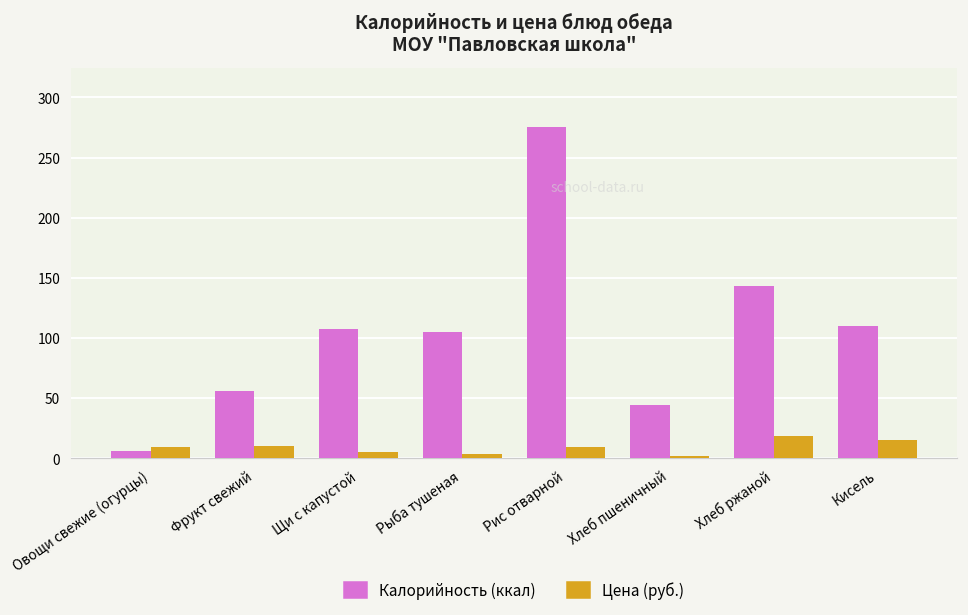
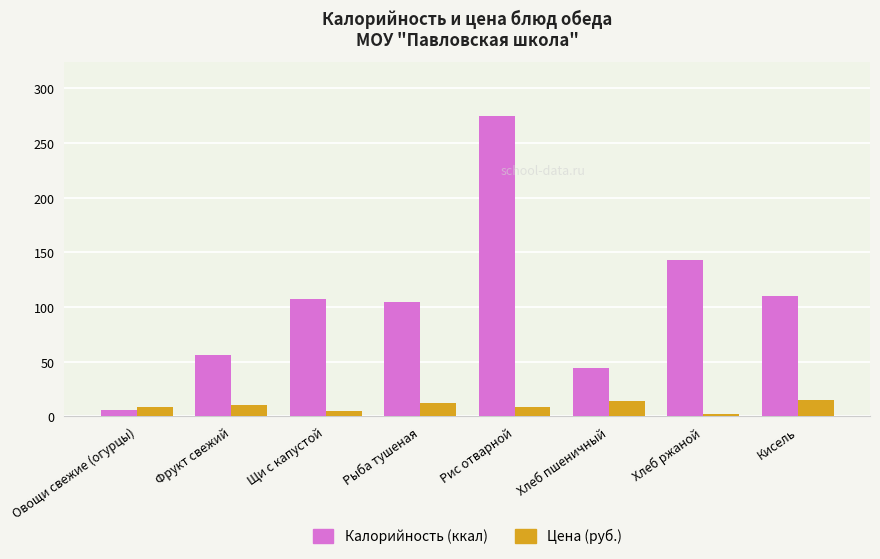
Цена (руб.), Рыба тушеная: 4 -> 13
Цена (руб.), Хлеб пшеничный: 2 -> 14
Цена (руб.), Хлеб ржаной: 18 -> 3
